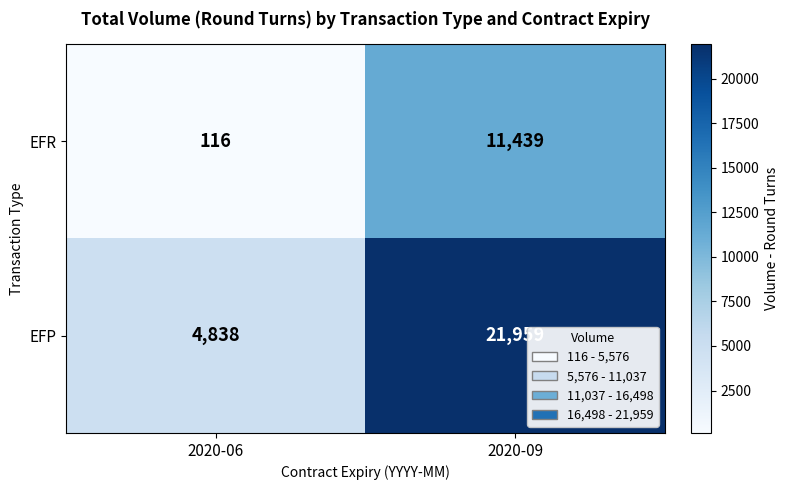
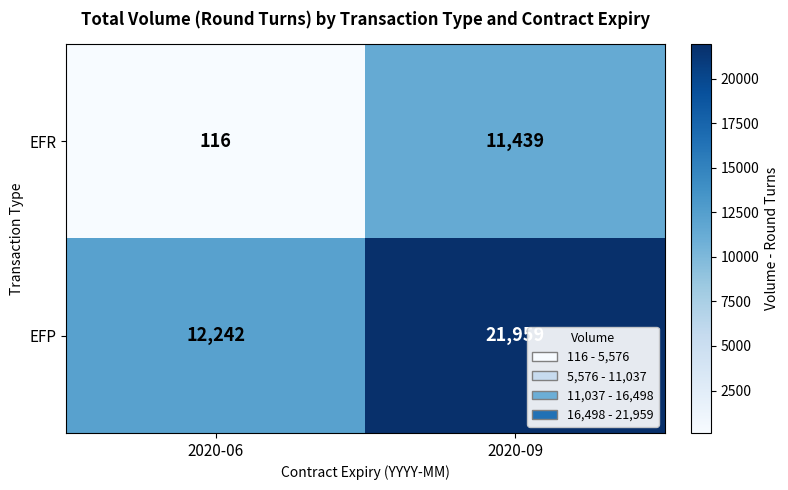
EFP, 2020-06: 4,838 -> 12,242
